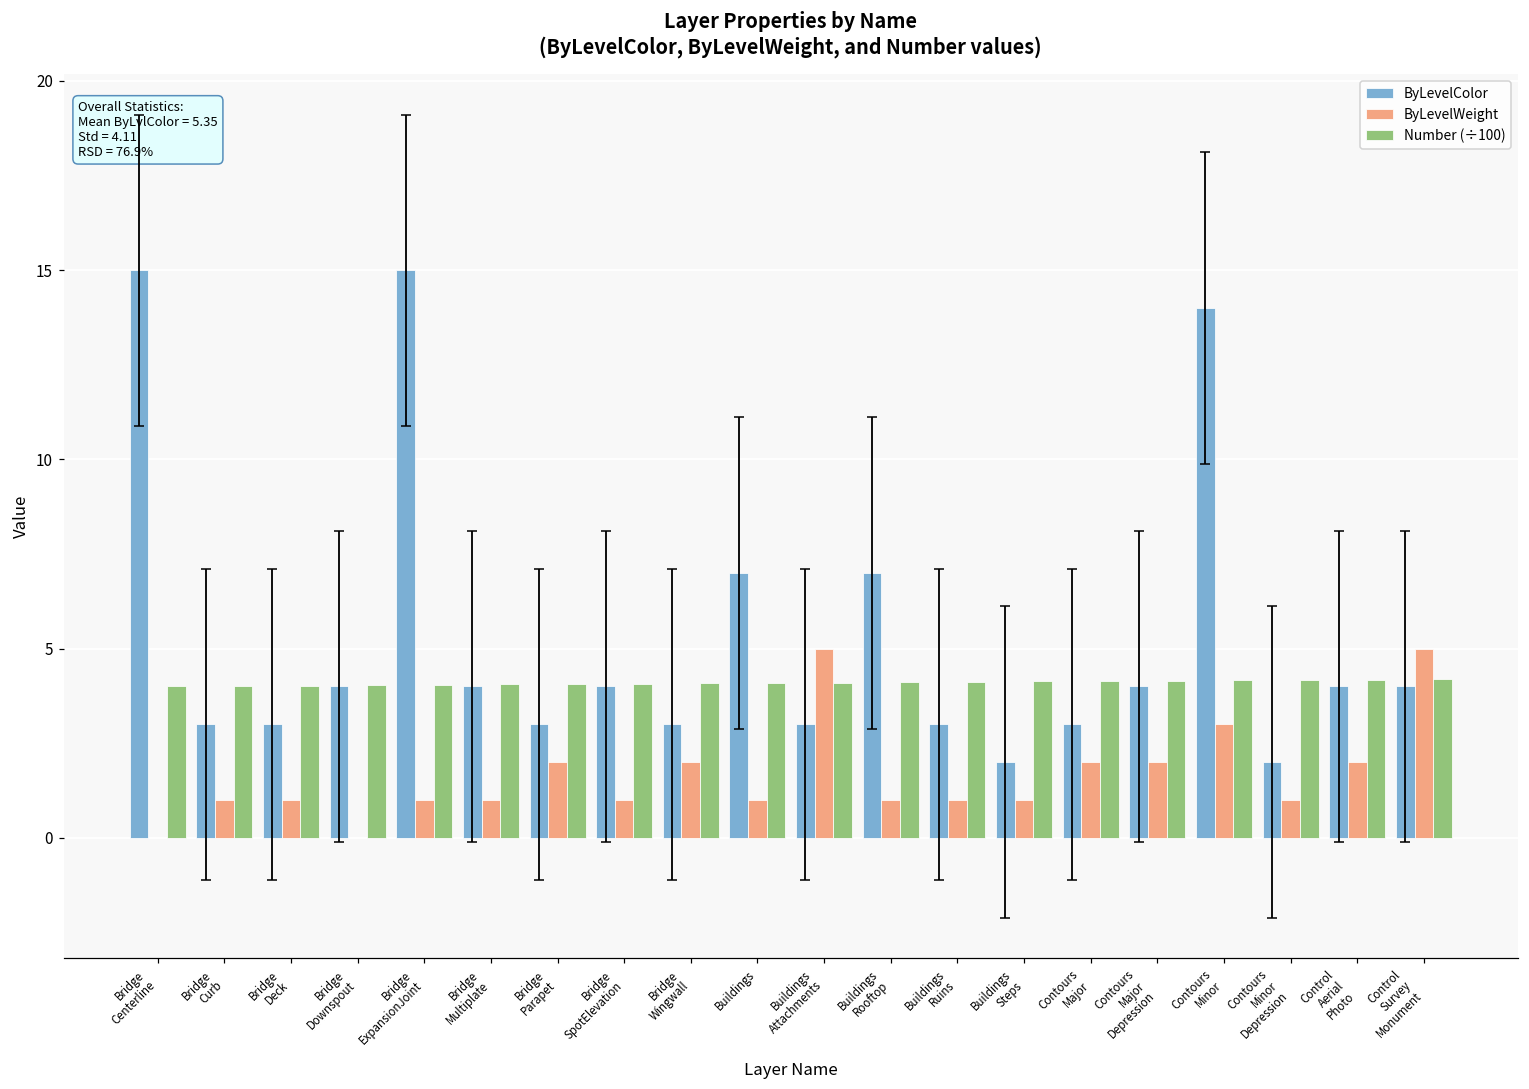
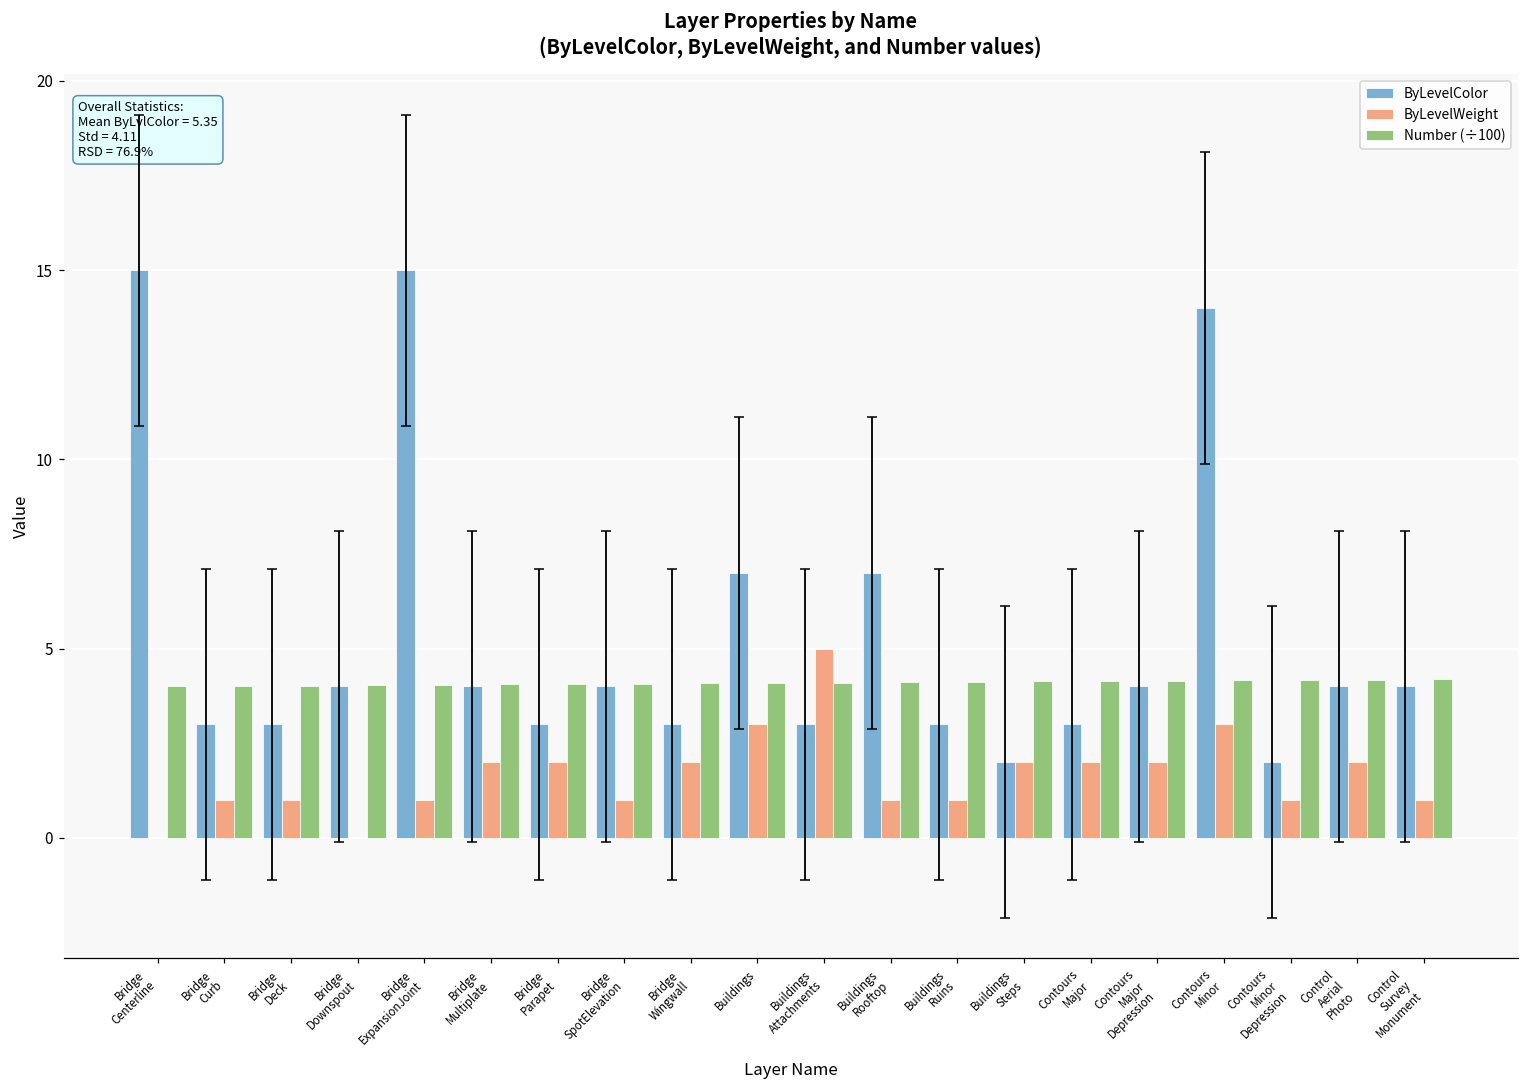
ByLevelWeight, Bridge Multiplate: 1 -> 2
ByLevelWeight, Buildings: 1 -> 3
ByLevelWeight, Buildings Steps: 1 -> 2
ByLevelWeight, Control Survey Monument: 5 -> 1
